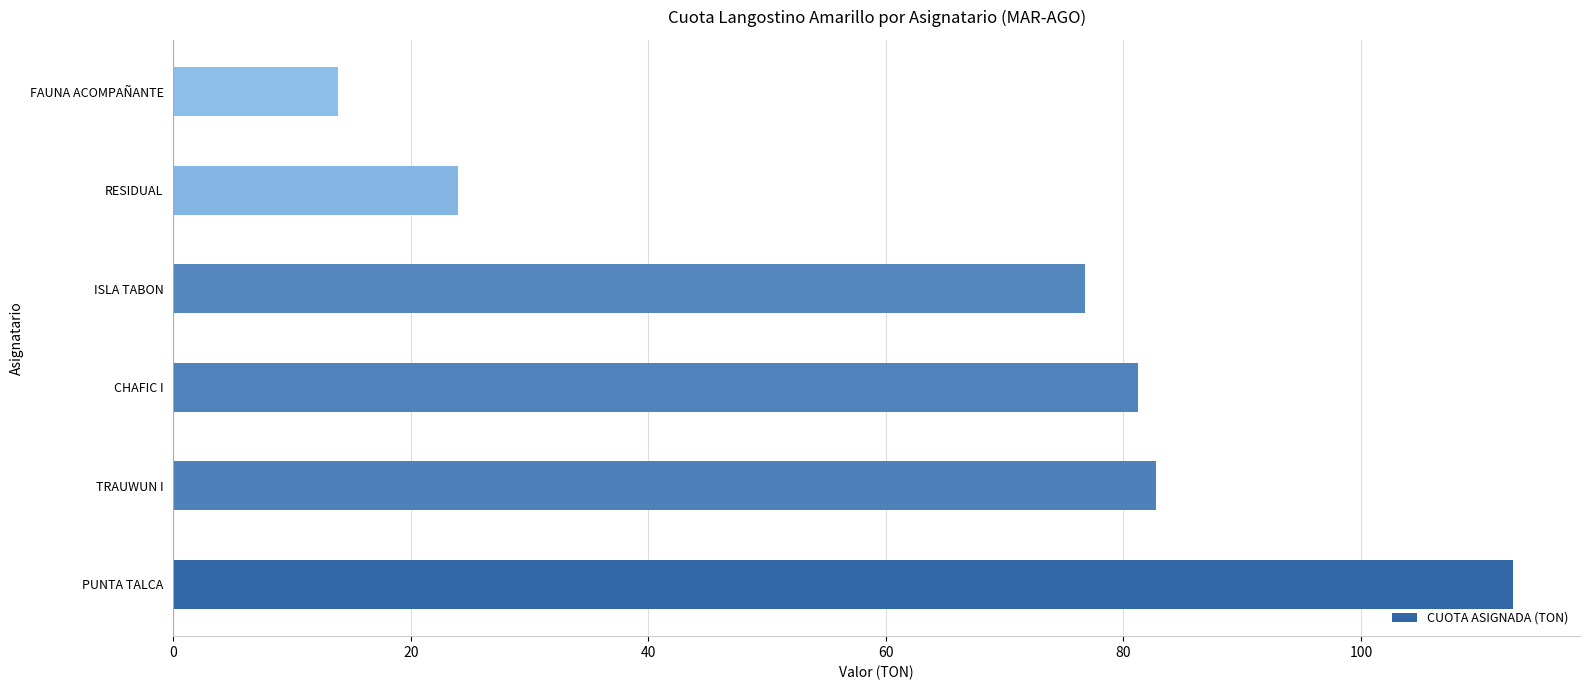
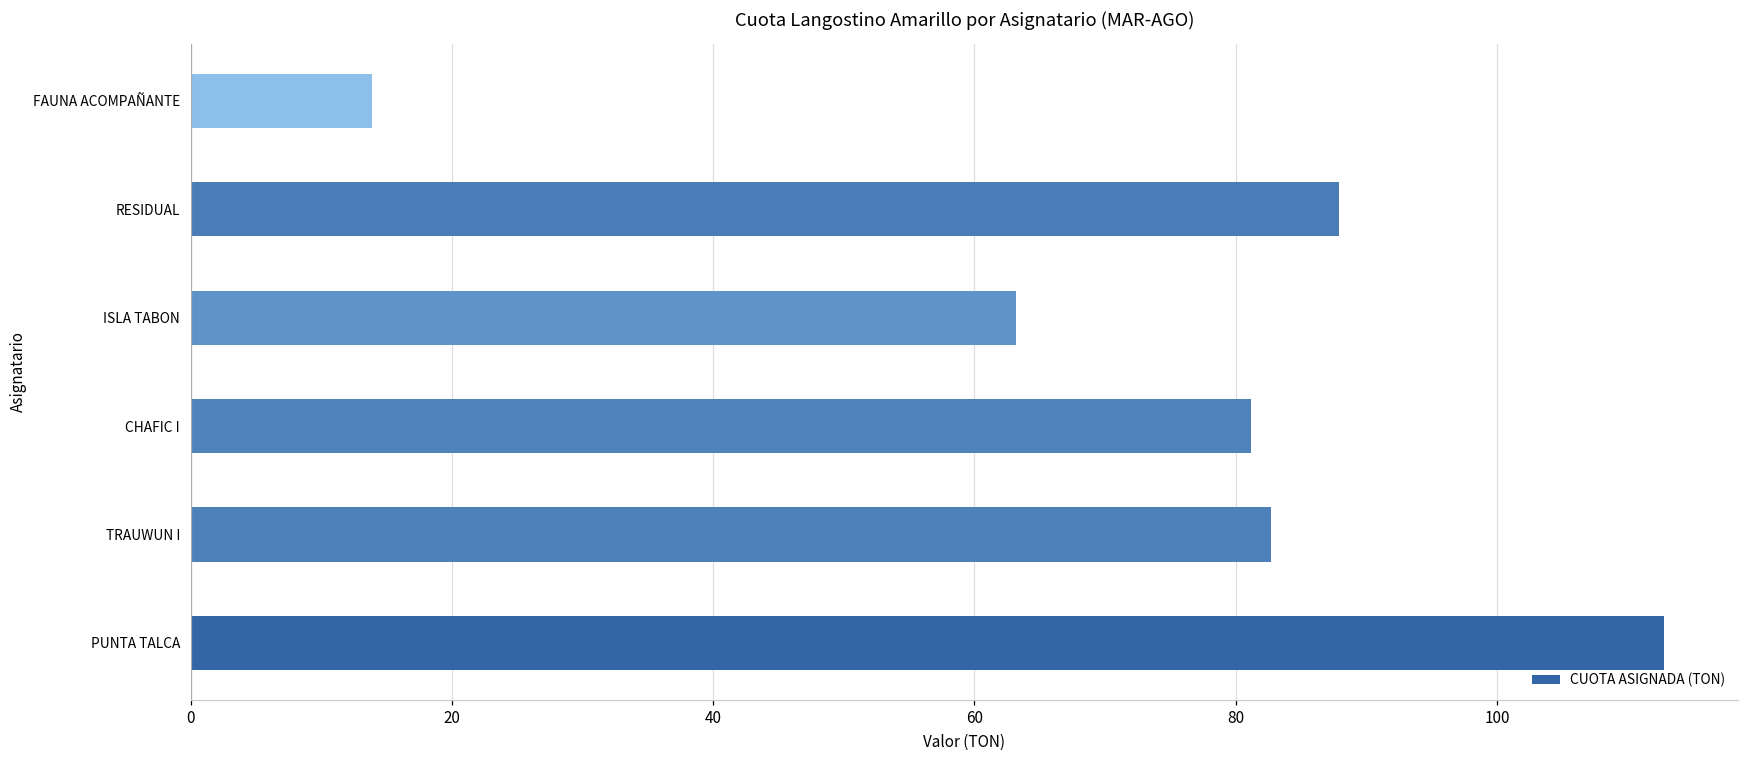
RESIDUAL: 24.0 -> 87.9
ISLA TABON: 76.8 -> 63.2
